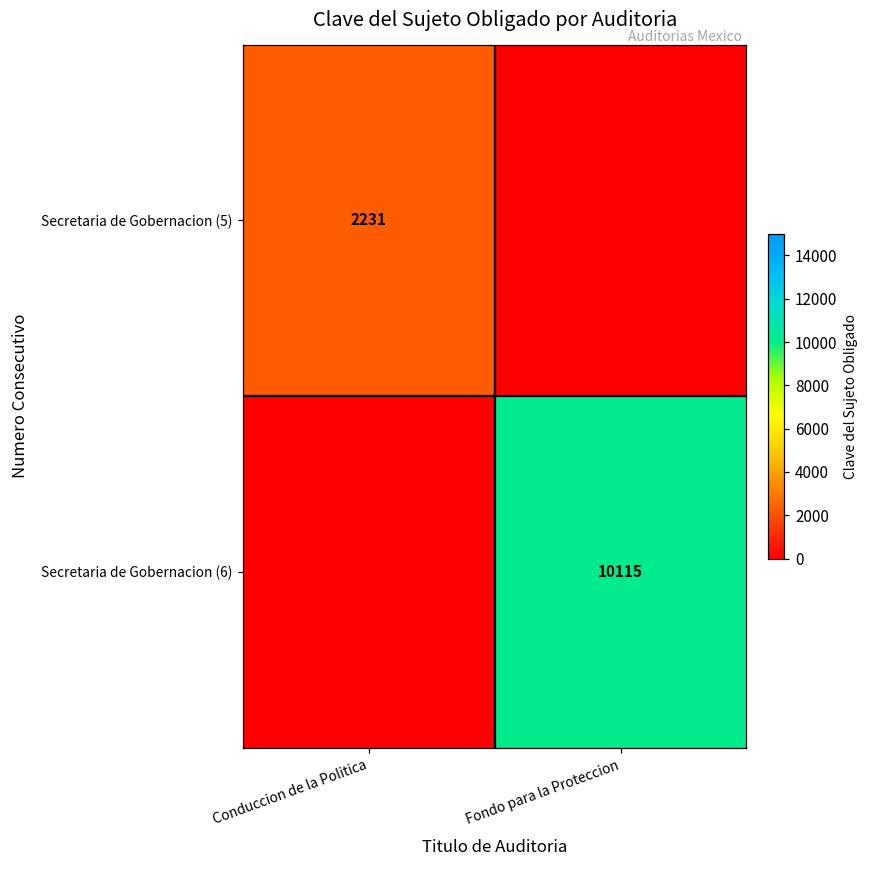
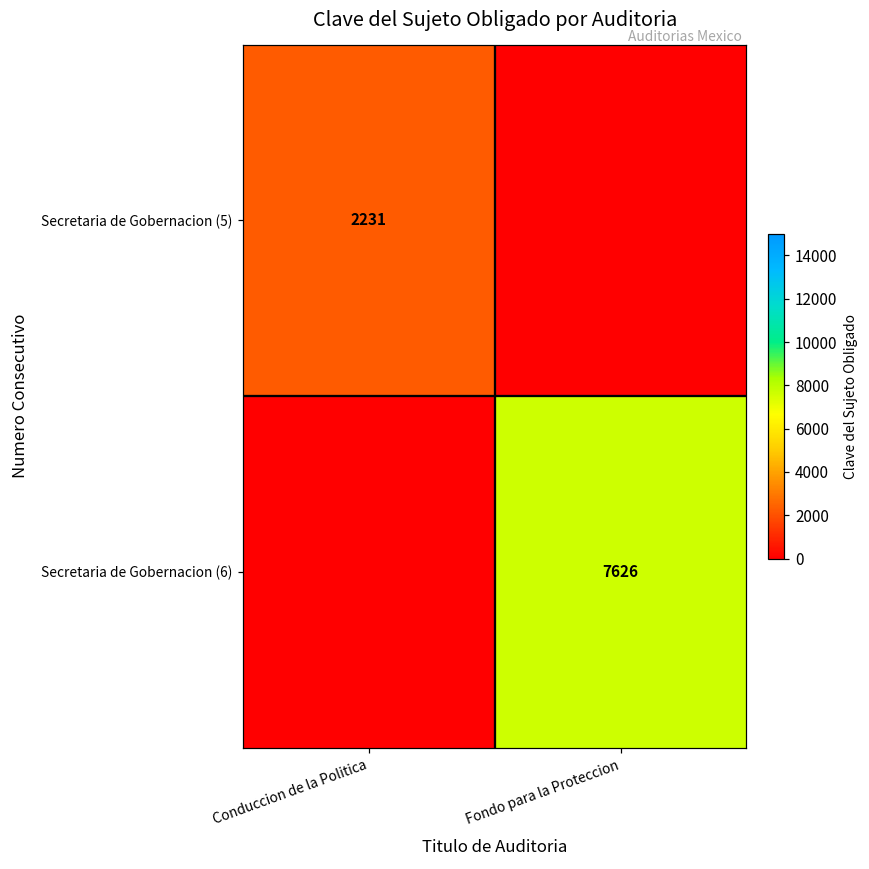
Secretaria de Gobernacion (6), Fondo para la Proteccion: 10115 -> 7626
